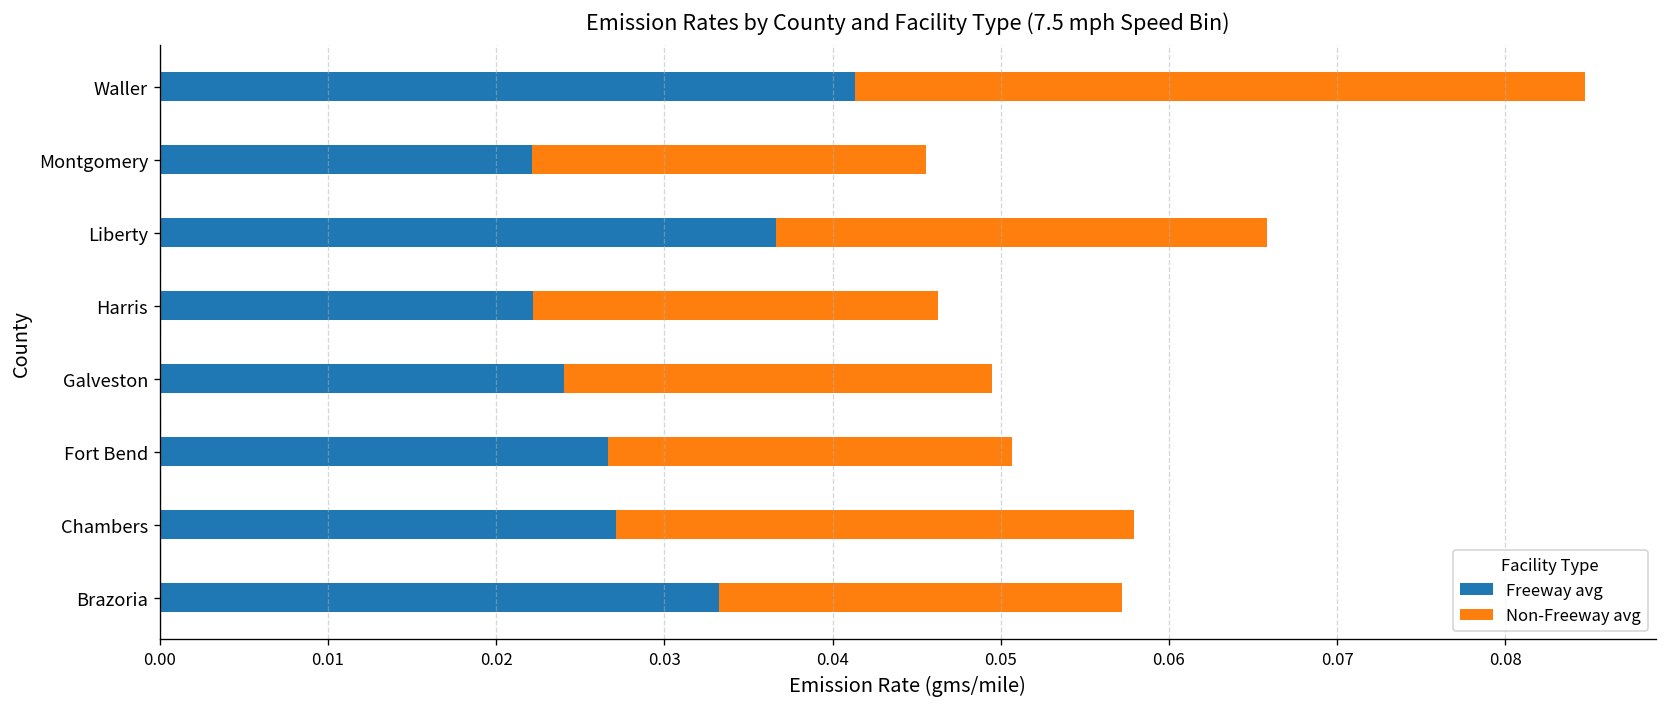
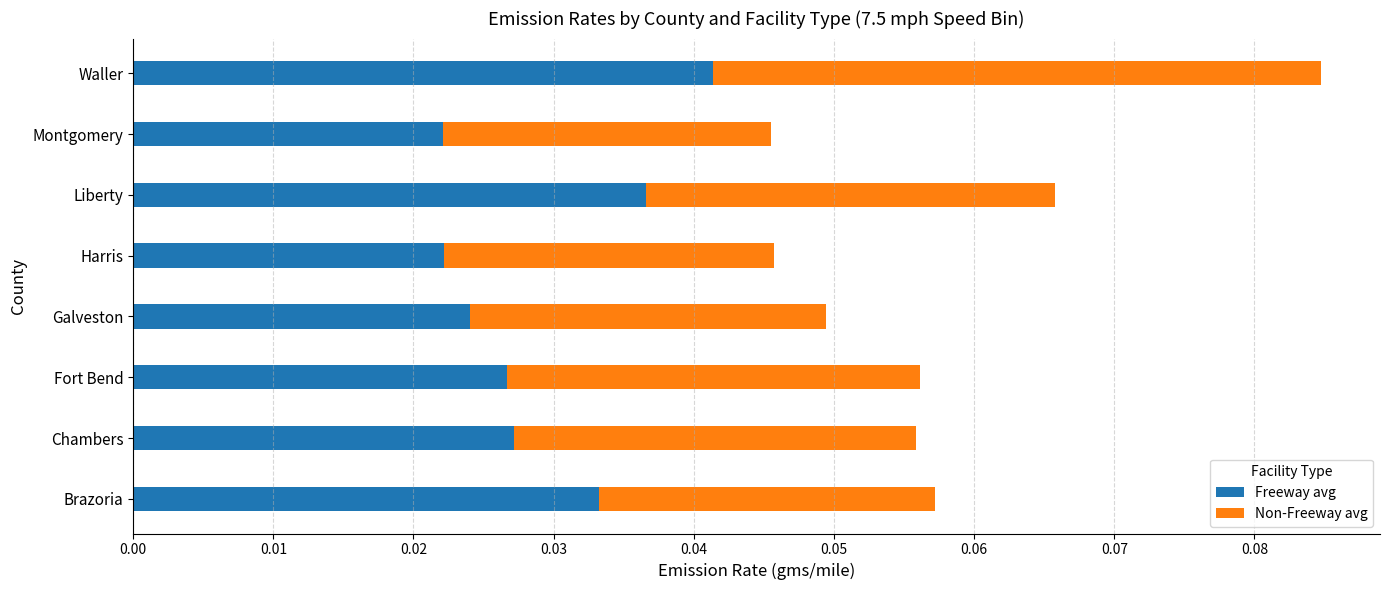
Non-Freeway avg, Harris: 0.0241 -> 0.0235
Non-Freeway avg, Fort Bend: 0.0240 -> 0.0295
Non-Freeway avg, Chambers: 0.0308 -> 0.0287
